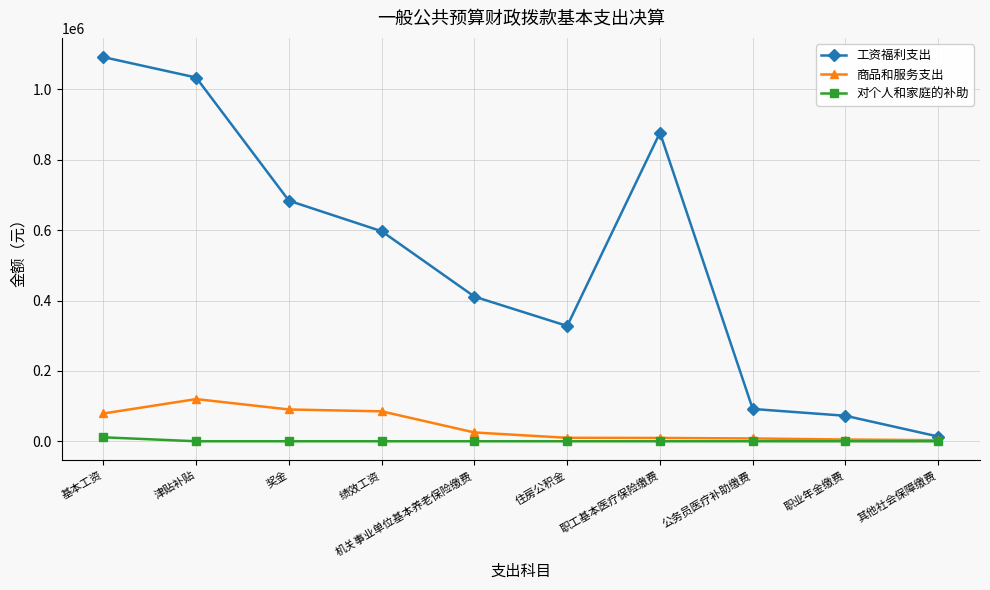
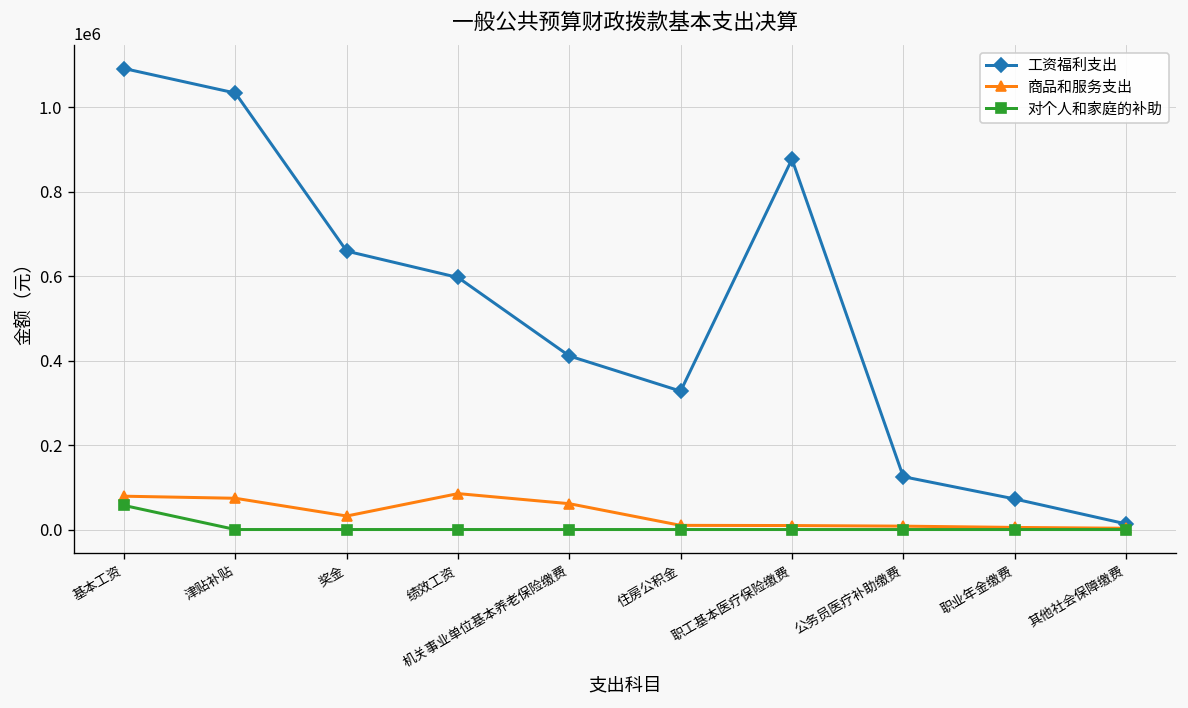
对个人和家庭的补助, 基本工资: 10000 -> 60000
商品和服务支出, 津贴补贴: 120000 -> 70000
工资福利支出, 奖金: 680000 -> 660000
商品和服务支出, 奖金: 90000 -> 30000
商品和服务支出, 机关事业单位基本养老保险缴费: 30000 -> 60000
工资福利支出, 公务员医疗补助缴费: 90000 -> 130000
